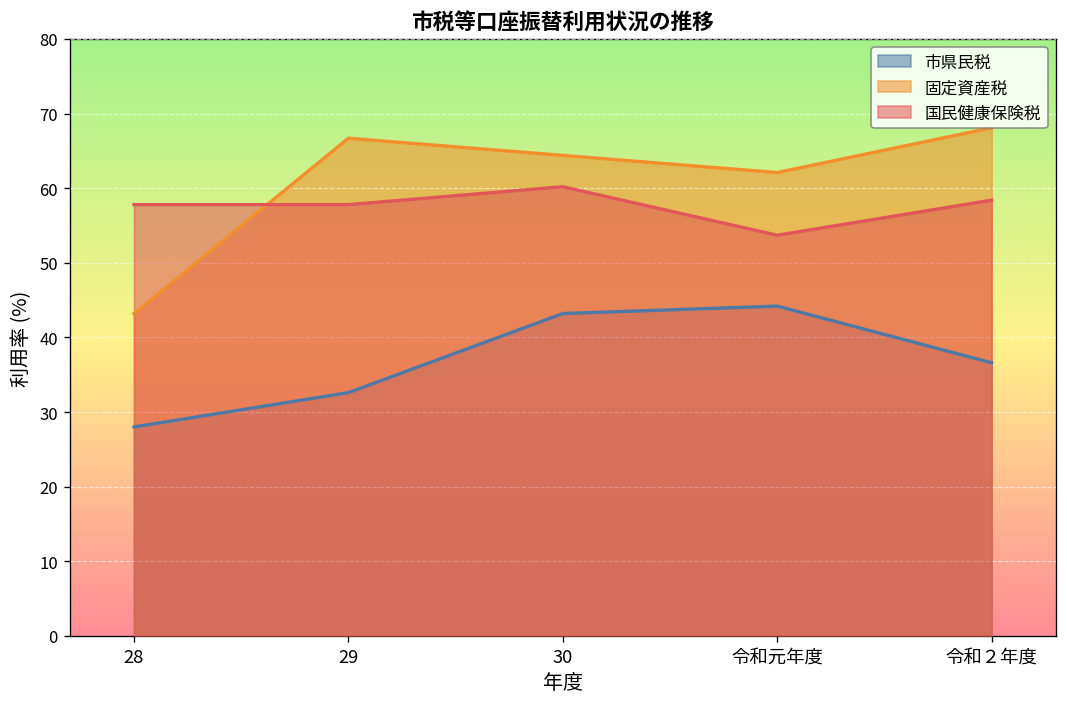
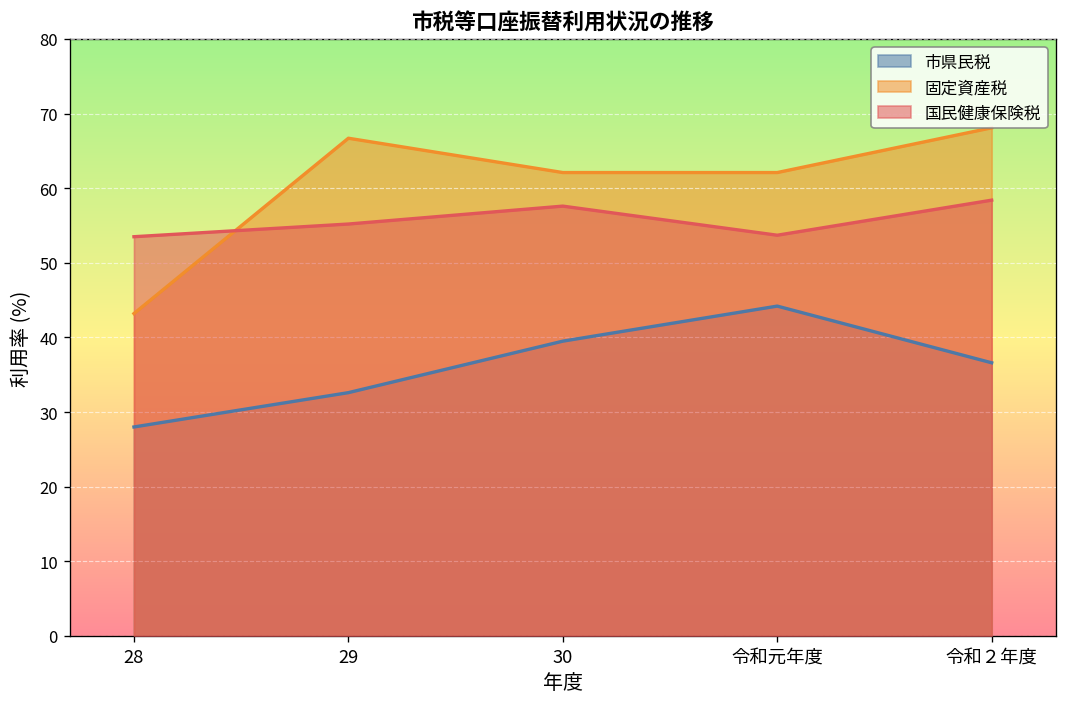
国民健康保険税, 28: 58 -> 54
国民健康保険税, 29: 58 -> 55
市県民税, 30: 43 -> 40
固定資産税, 30: 64 -> 62
国民健康保険税, 30: 60 -> 58
